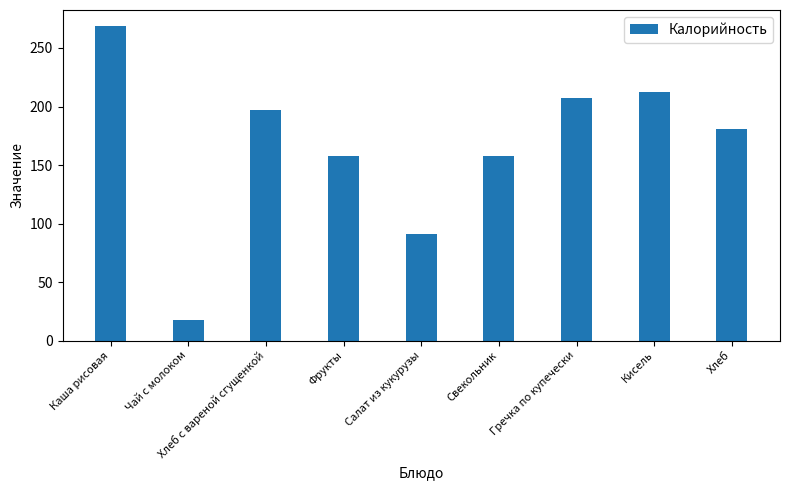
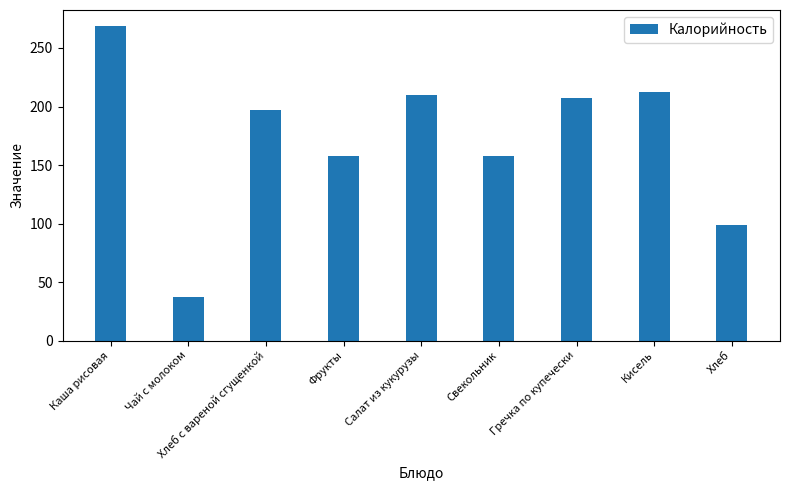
Чай с молоком: 18 -> 37
Салат из кукурузы: 91 -> 210
Хлеб: 181 -> 99
